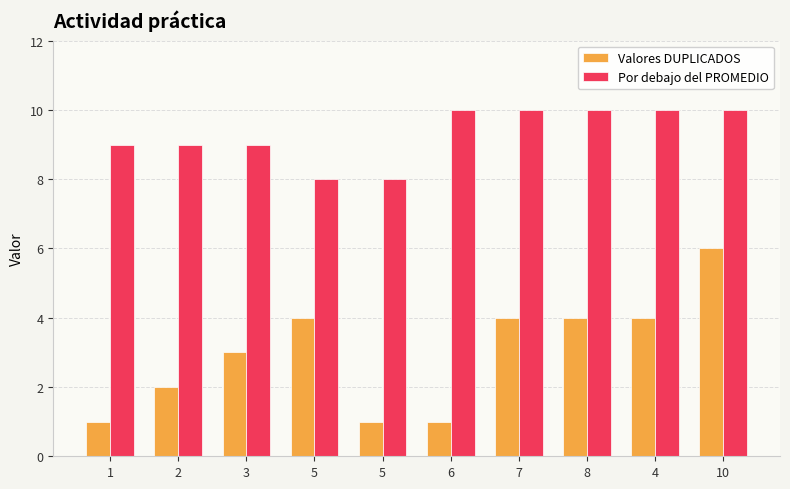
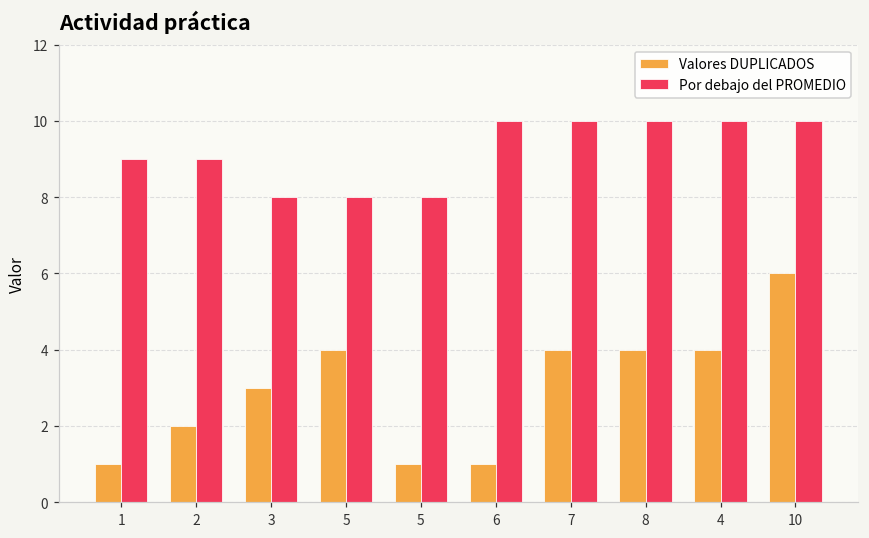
Por debajo del PROMEDIO, 3: 9 -> 8
